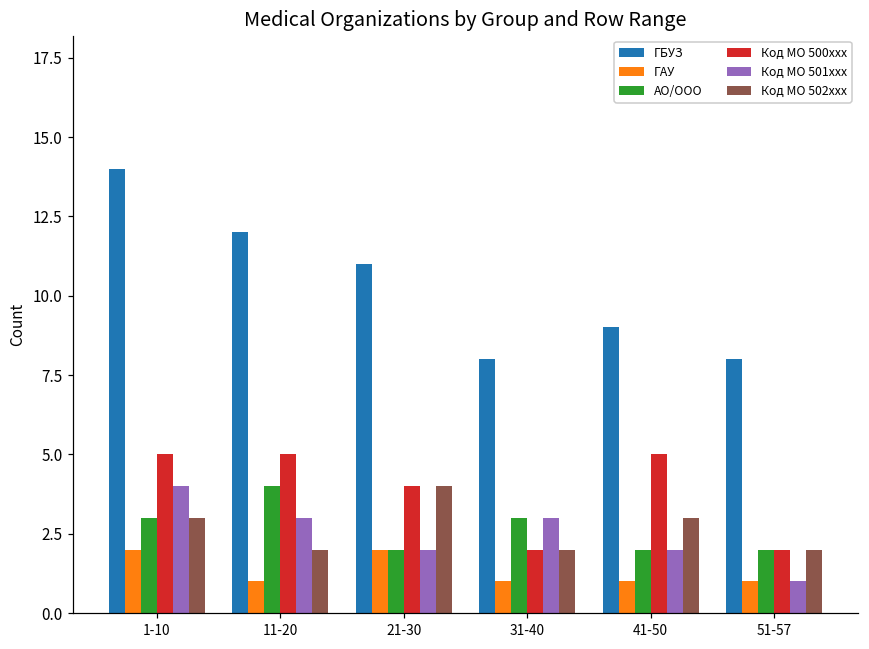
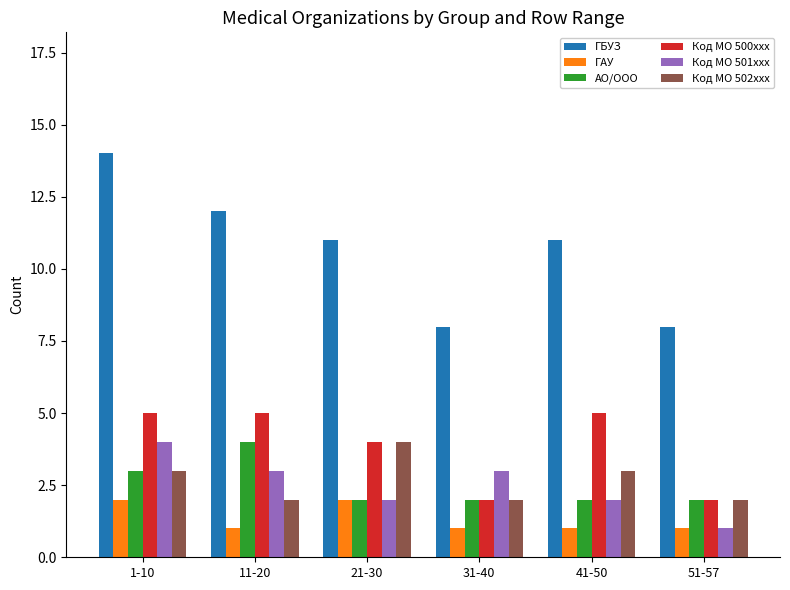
АО/ООО, 31-40: 3 -> 2
ГБУЗ, 41-50: 9 -> 11
